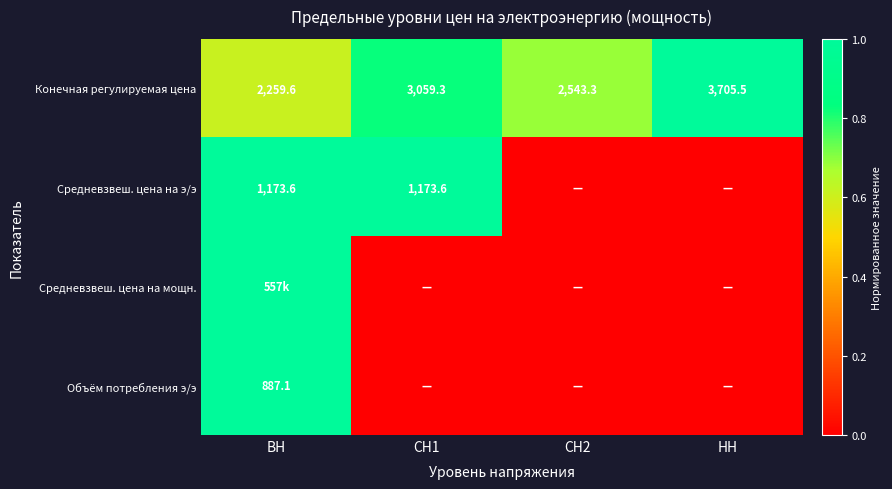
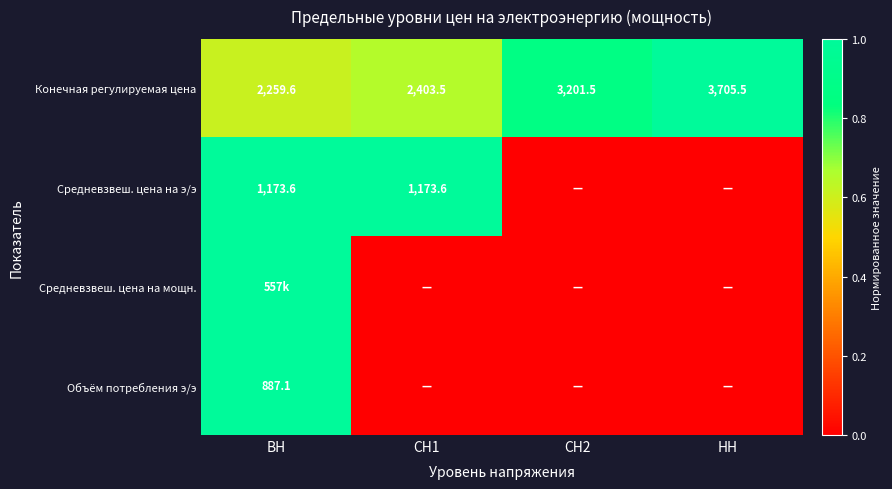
Конечная регулируемая цена, СН1: 3,059.3 -> 2,403.5
Конечная регулируемая цена, СН2: 2,543.3 -> 3,201.5
